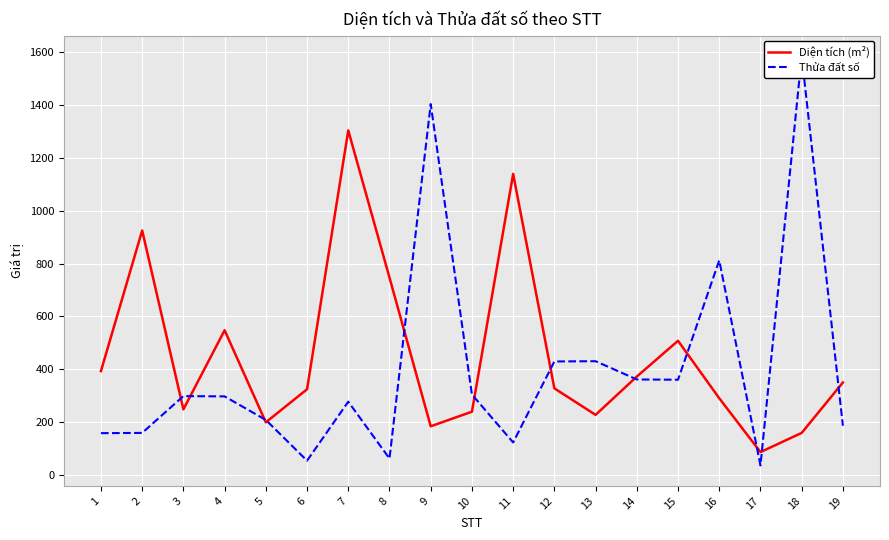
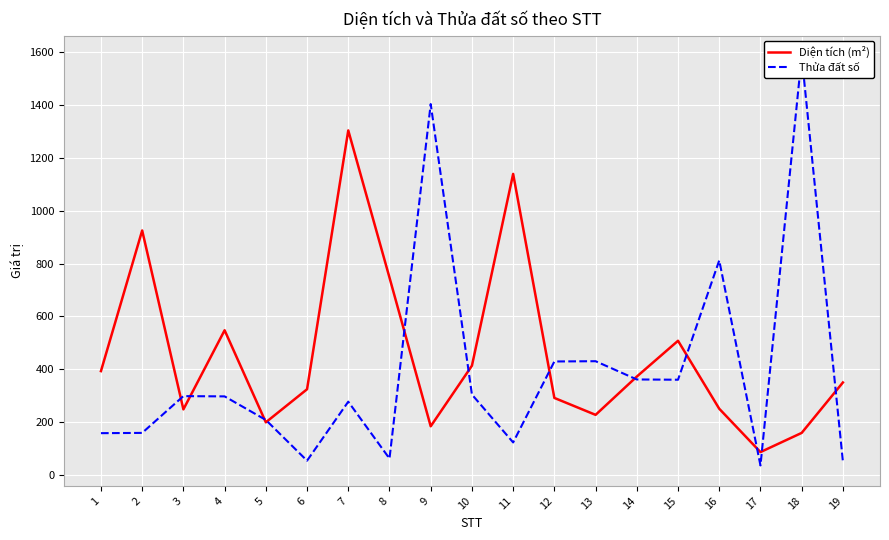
Diện tích (m²), 10: 240 -> 410
Diện tích (m²), 12: 330 -> 290
Diện tích (m²), 16: 290 -> 250
Thửa đất số, 19: 190 -> 50
